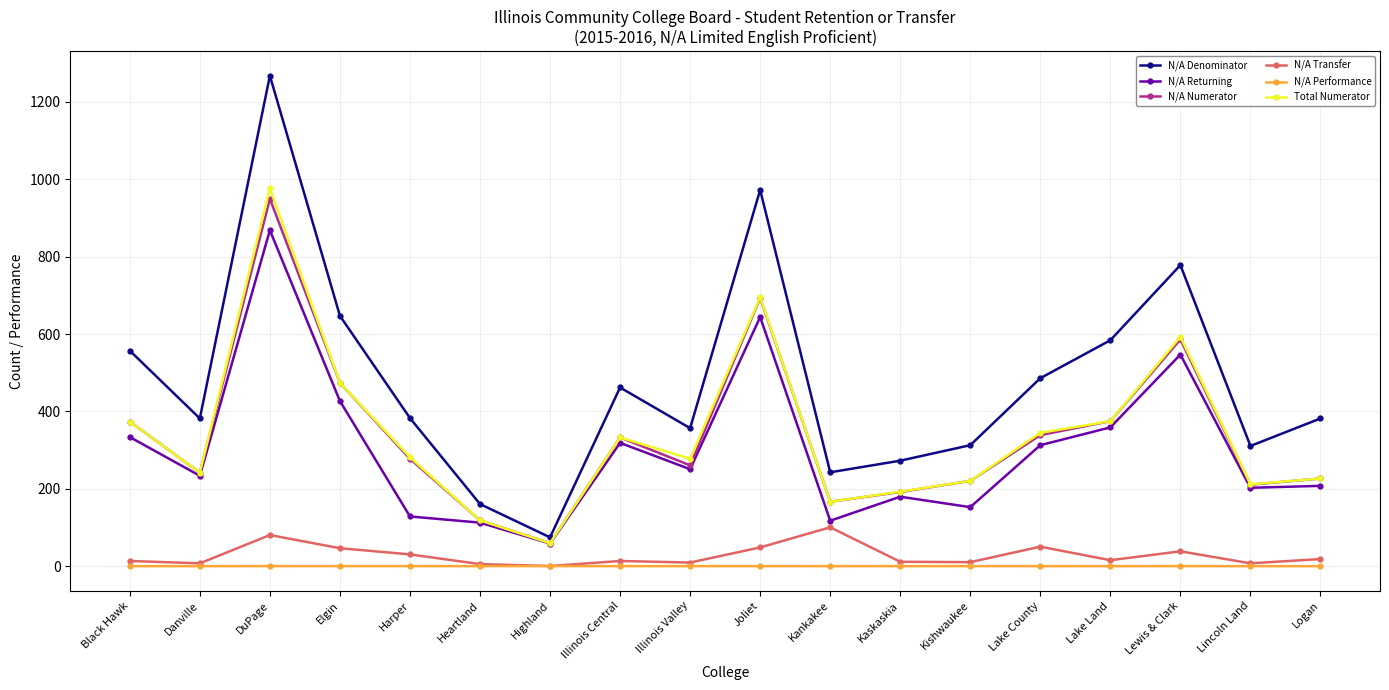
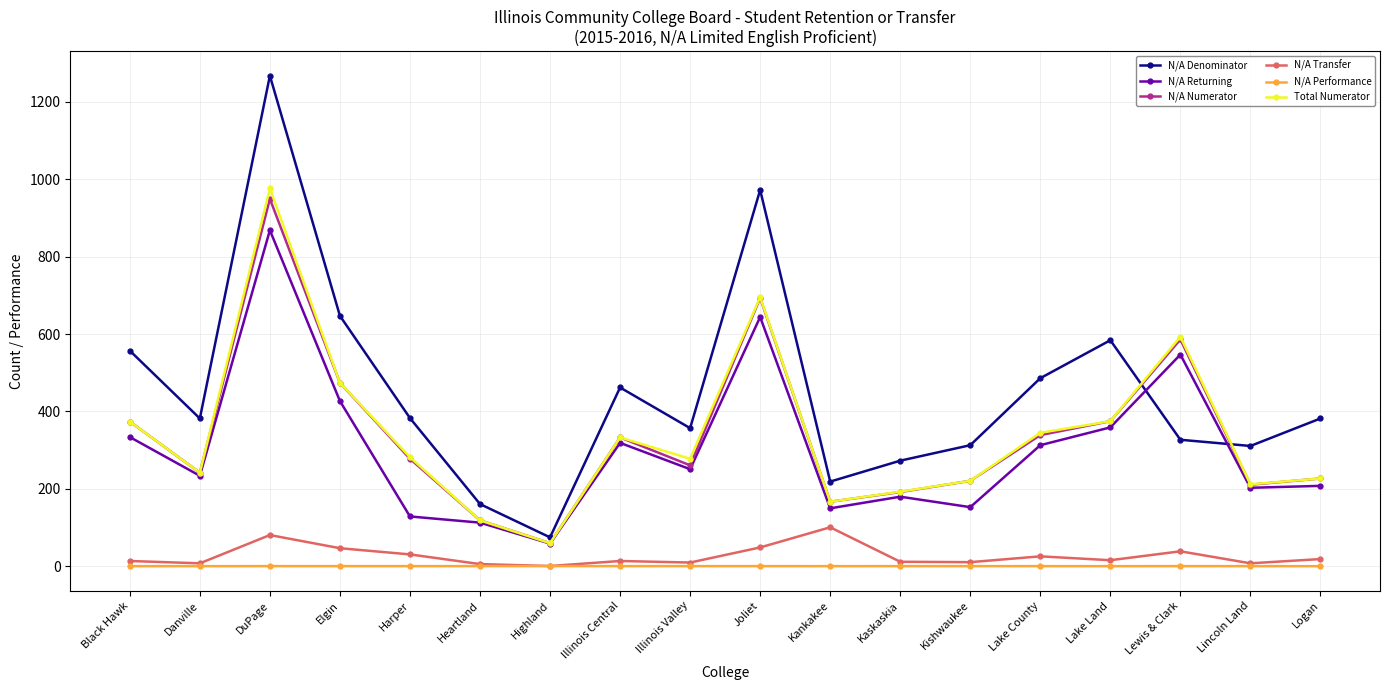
N/A Denominator, Kankakee: 240 -> 220
N/A Returning, Kankakee: 120 -> 150
N/A Transfer, Lake County: 50 -> 30
N/A Denominator, Lewis & Clark: 780 -> 330
